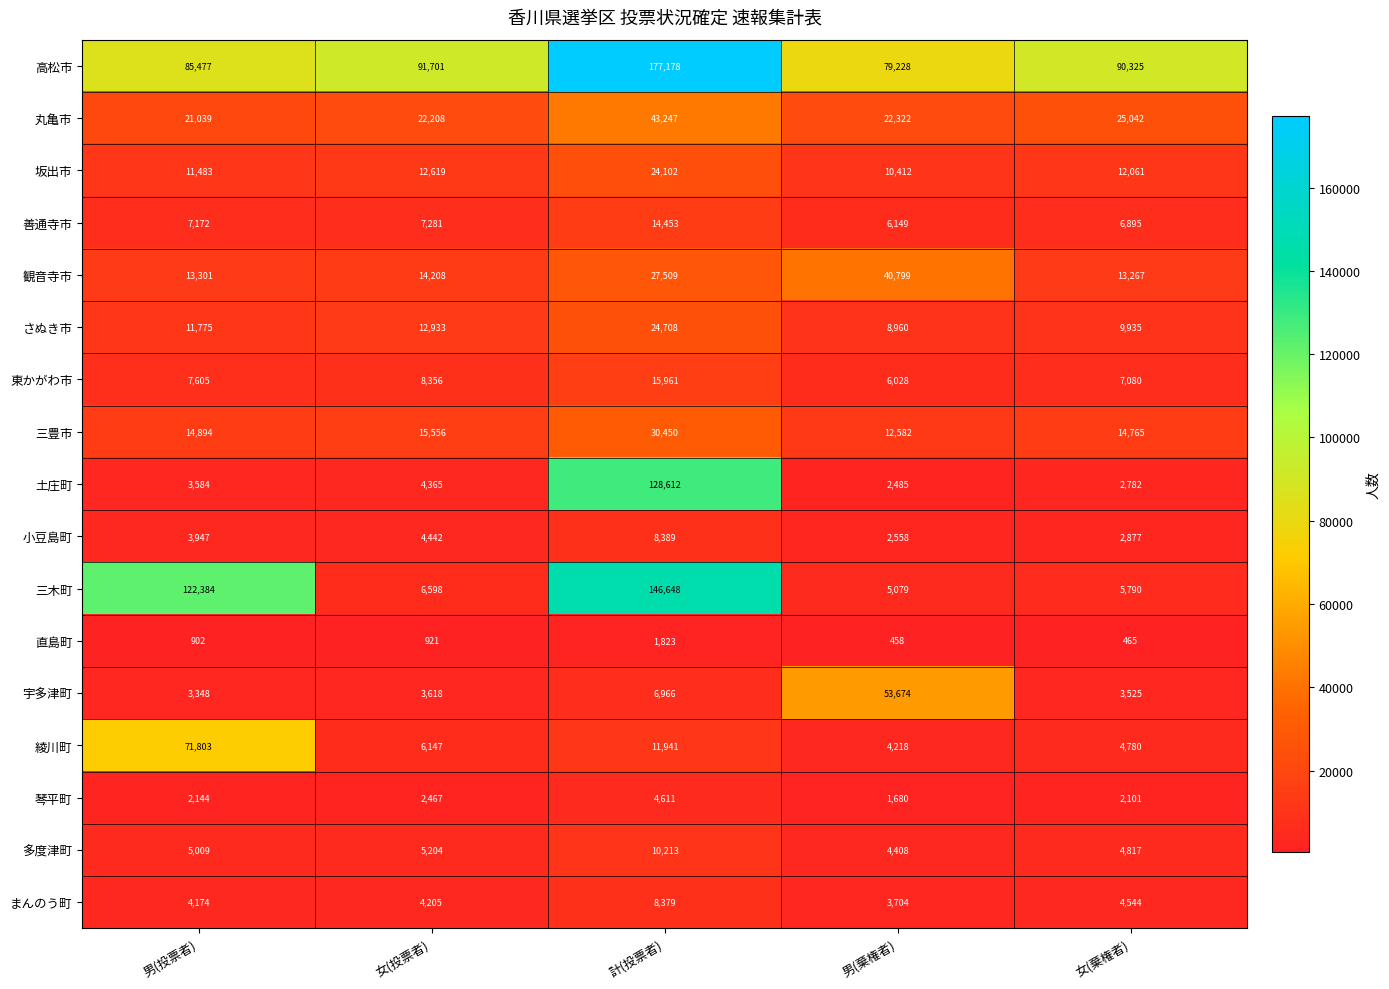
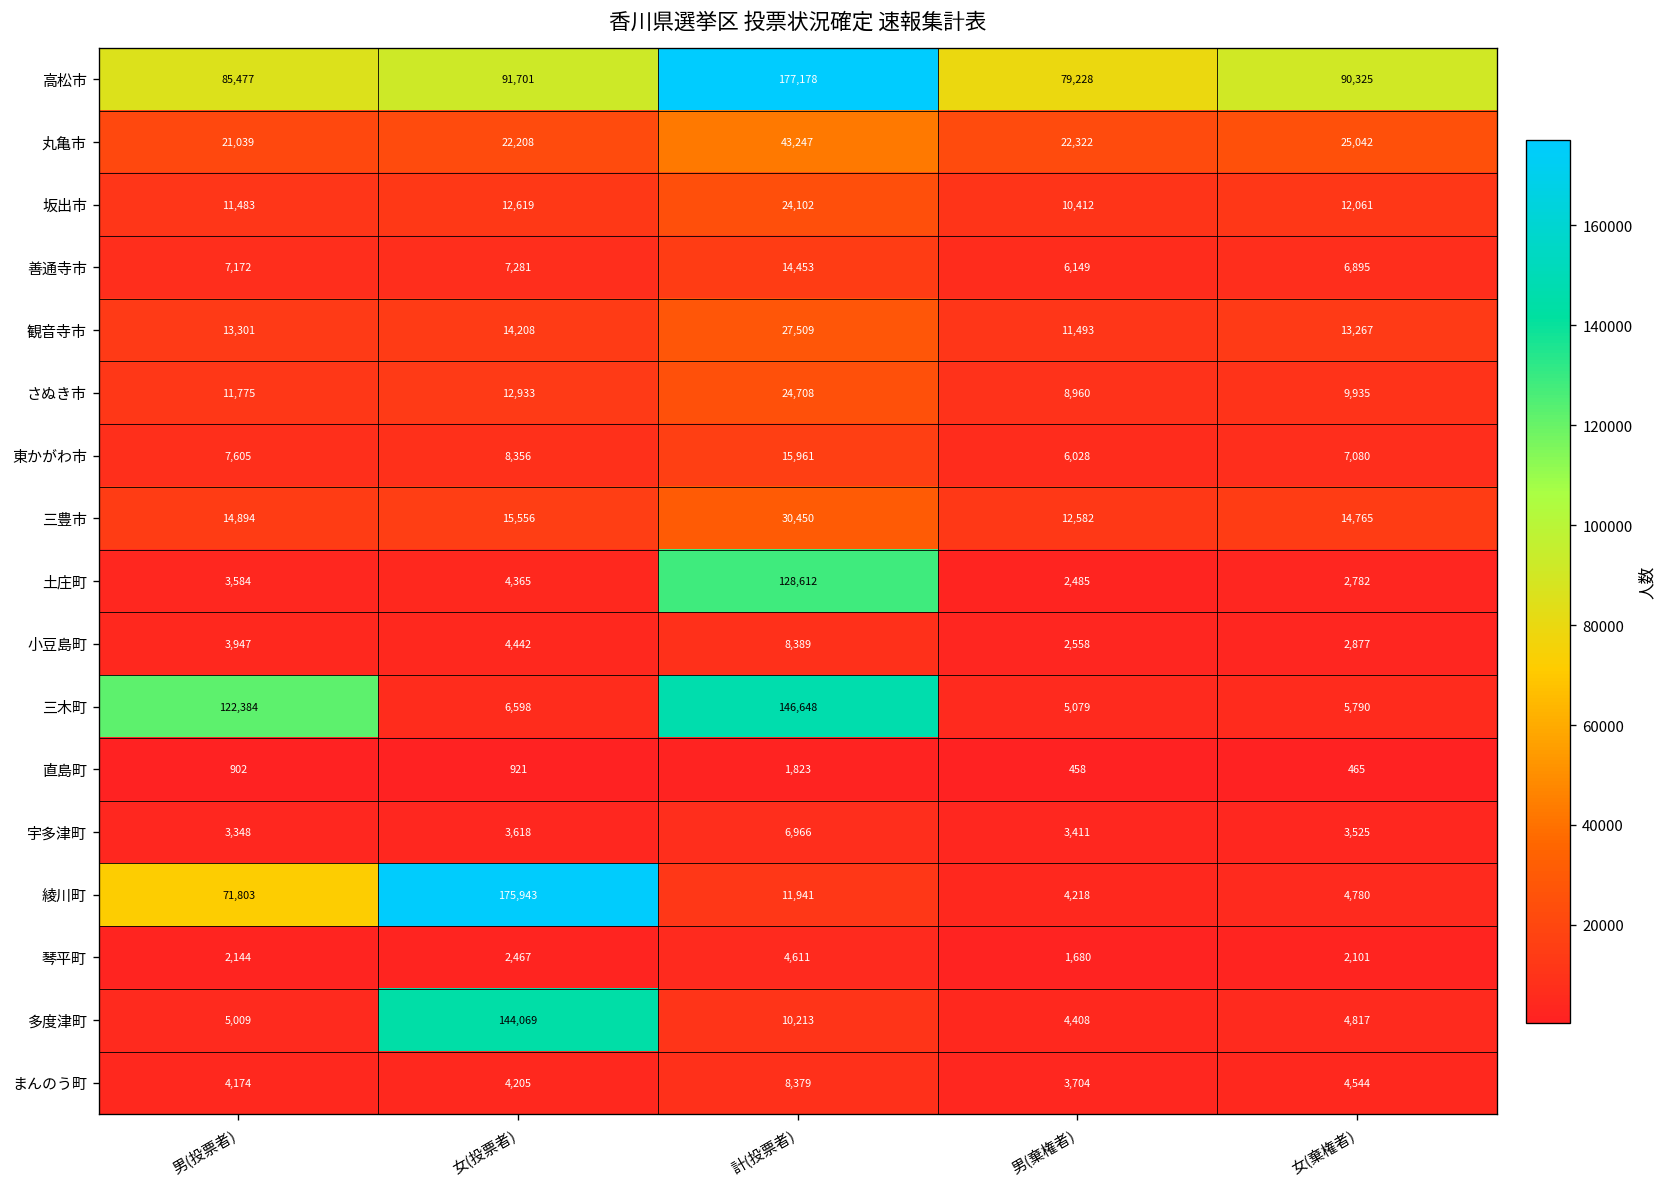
観音寺市, 男(棄権者): 40,799 -> 11,493
宇多津町, 男(棄権者): 53,674 -> 3,411
綾川町, 女(投票者): 6,147 -> 175,943
多度津町, 女(投票者): 5,204 -> 144,069
